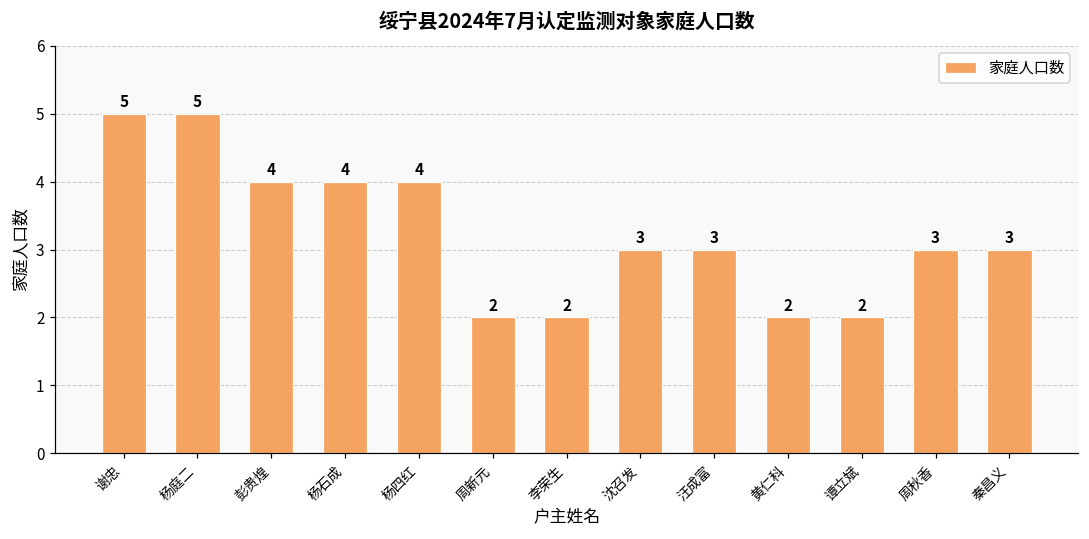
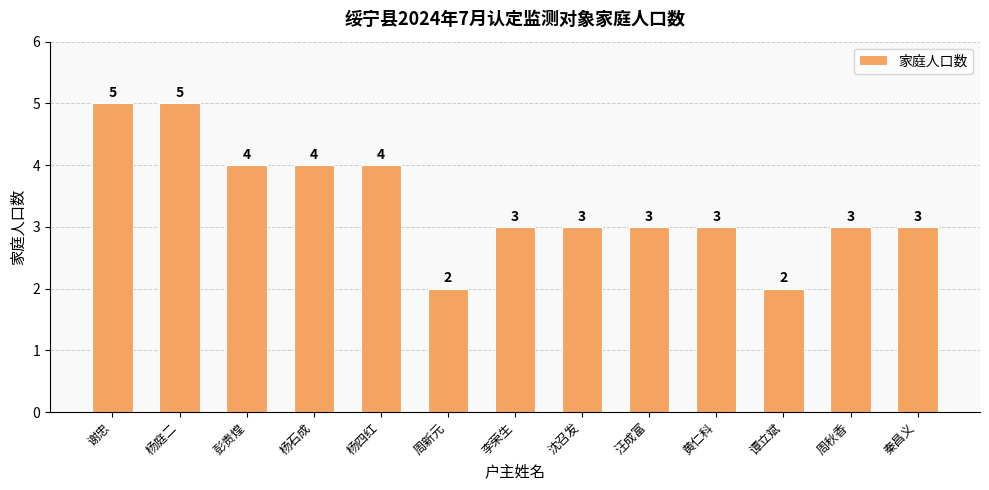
李荣生: 2 -> 3
黄仁科: 2 -> 3
